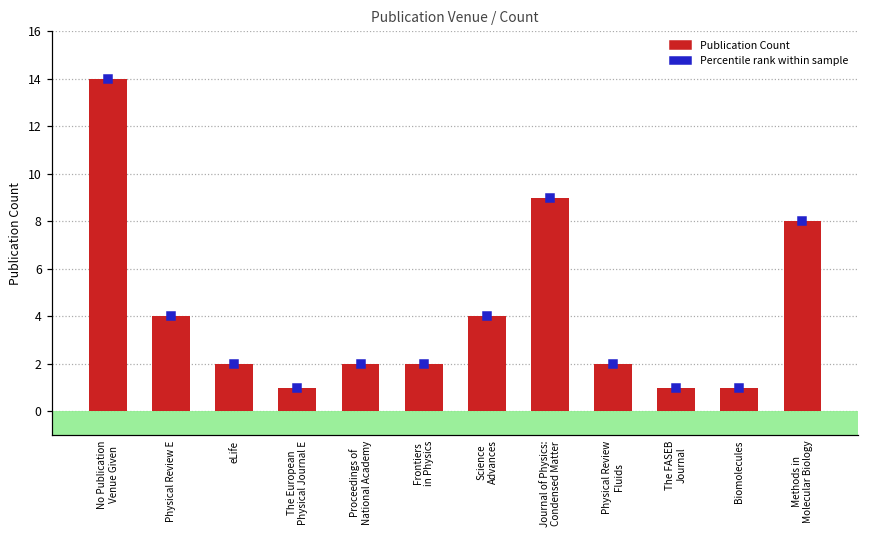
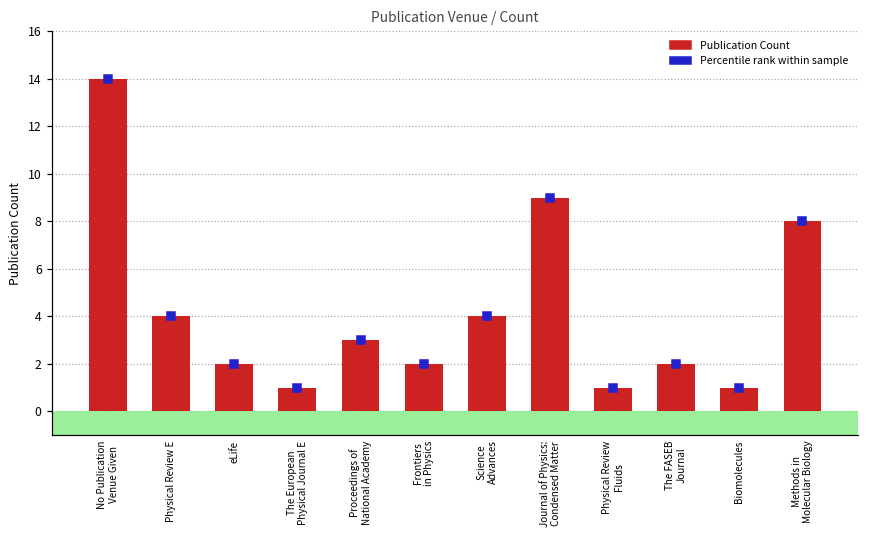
Publication Count, Proceedings of National Academy: 2 -> 3
Publication Count, Physical Review Fluids: 2 -> 1
Publication Count, The FASEB Journal: 1 -> 2
